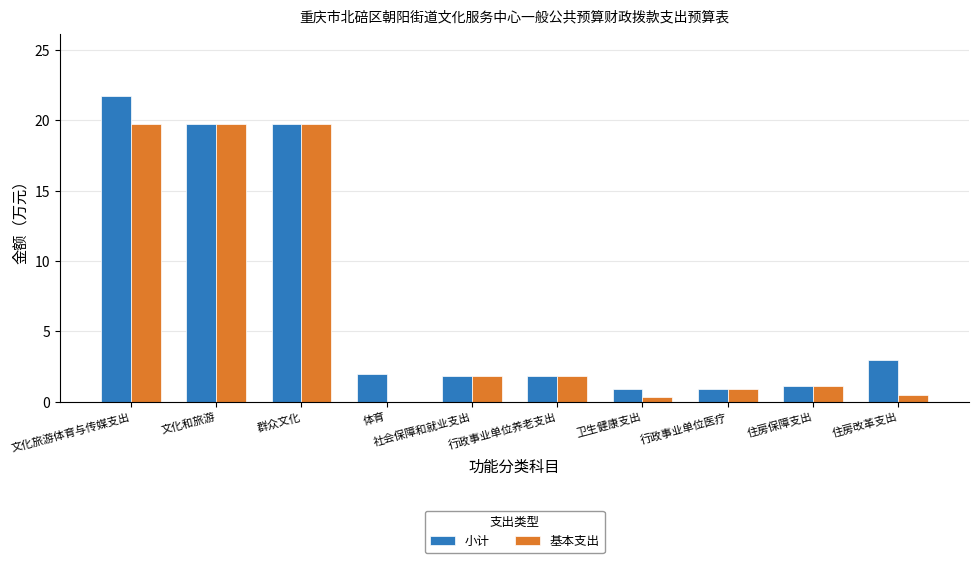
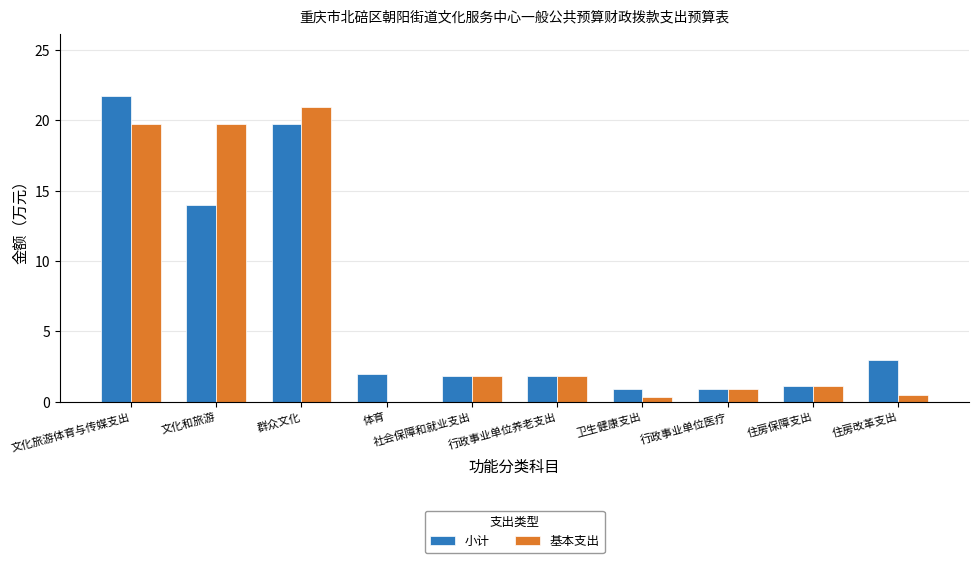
小计, 文化和旅游: 19.8 -> 14.0
基本支出, 群众文化: 19.8 -> 20.9
